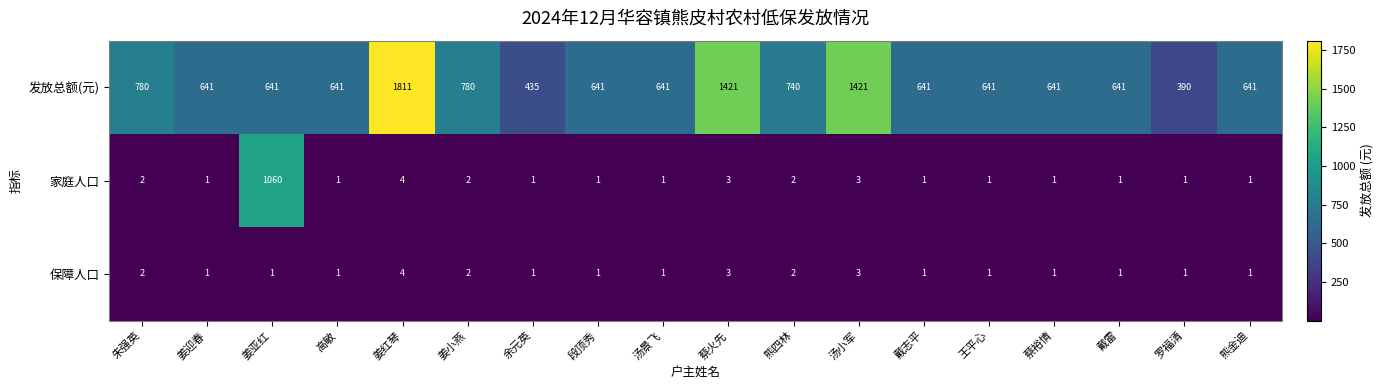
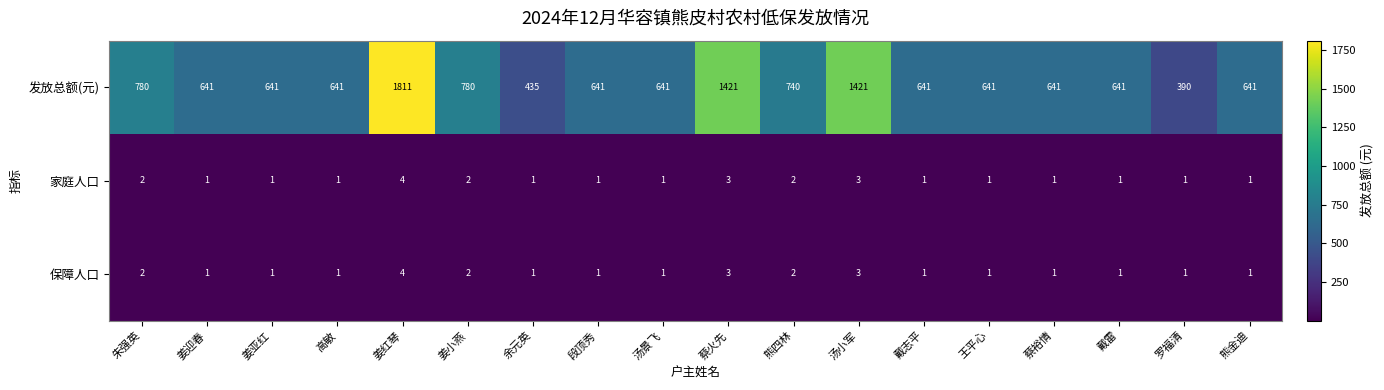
家庭人口, 姜亚红: 1060 -> 1
